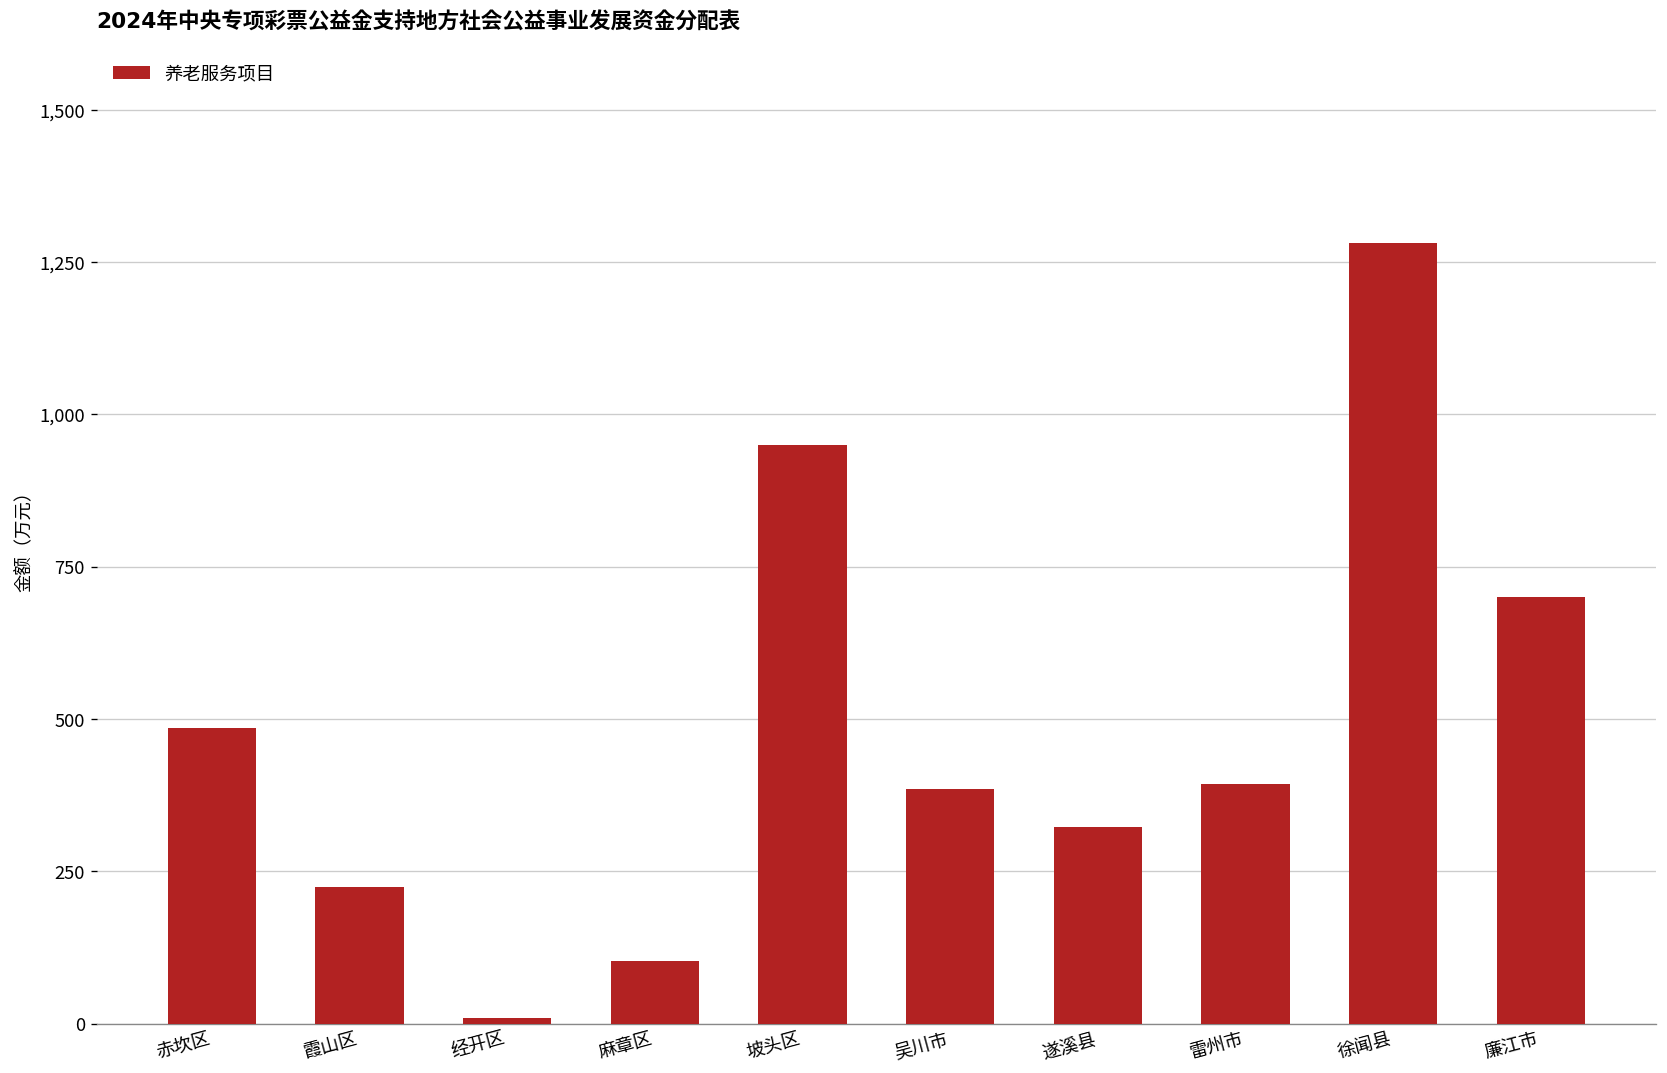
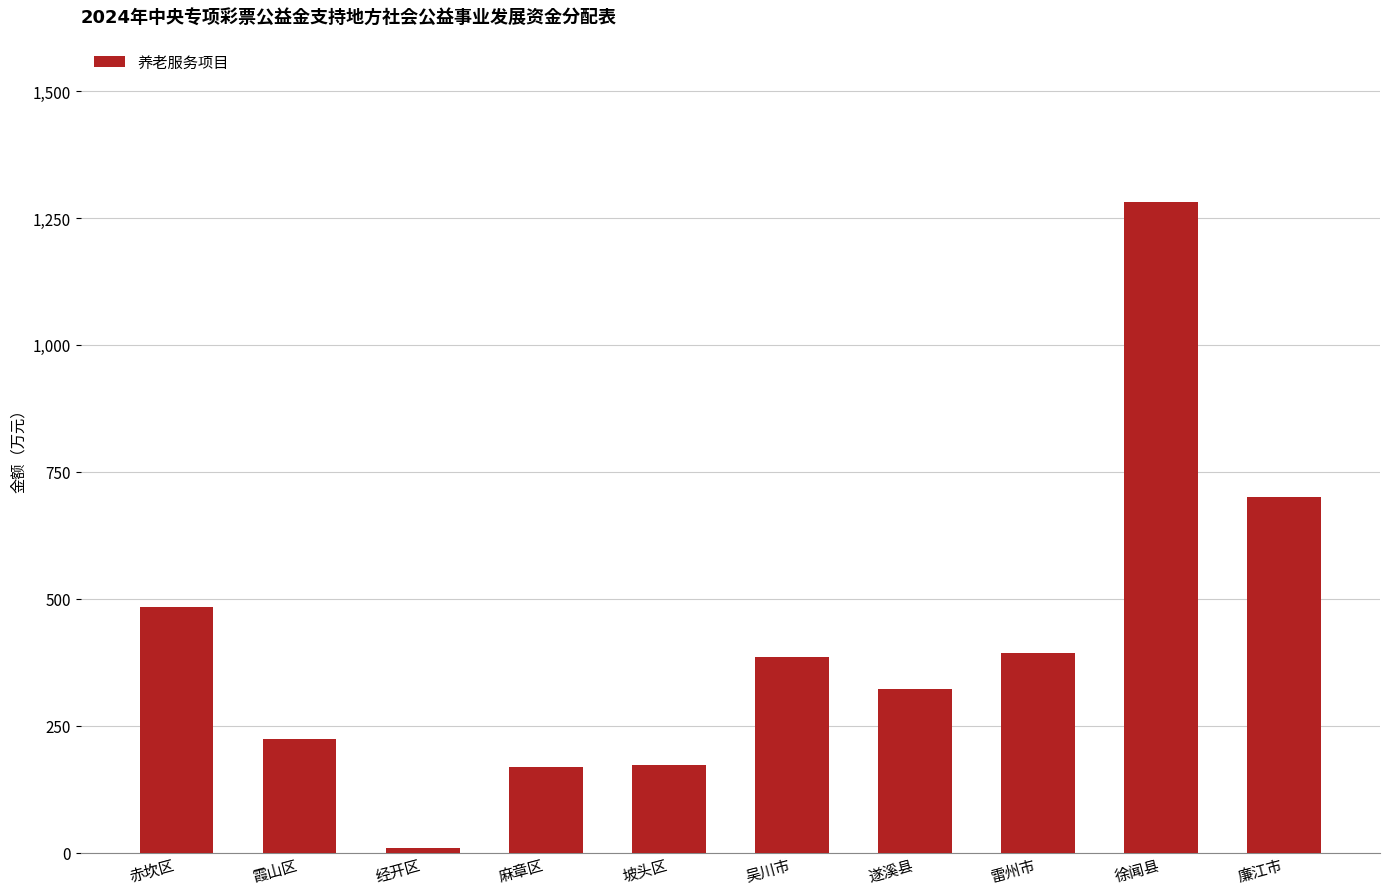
麻章区: 100 -> 170
坡头区: 950 -> 170
